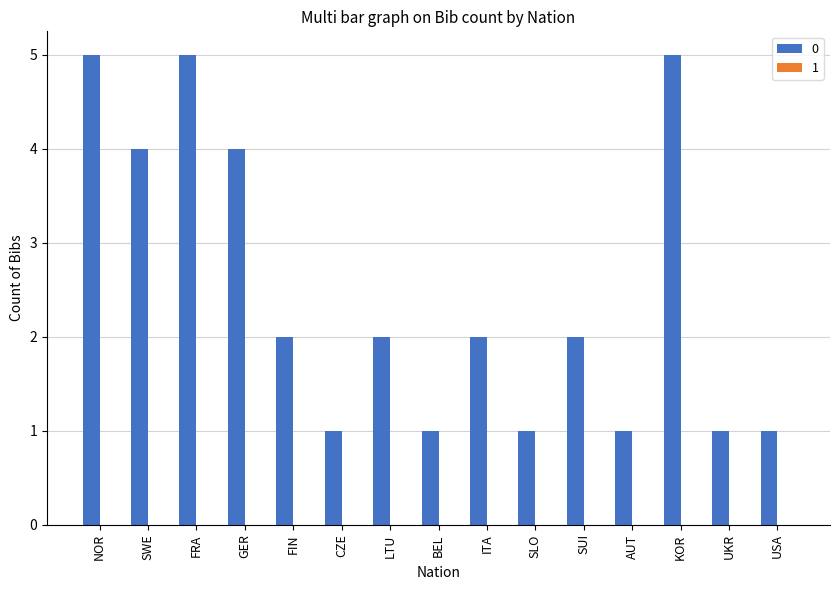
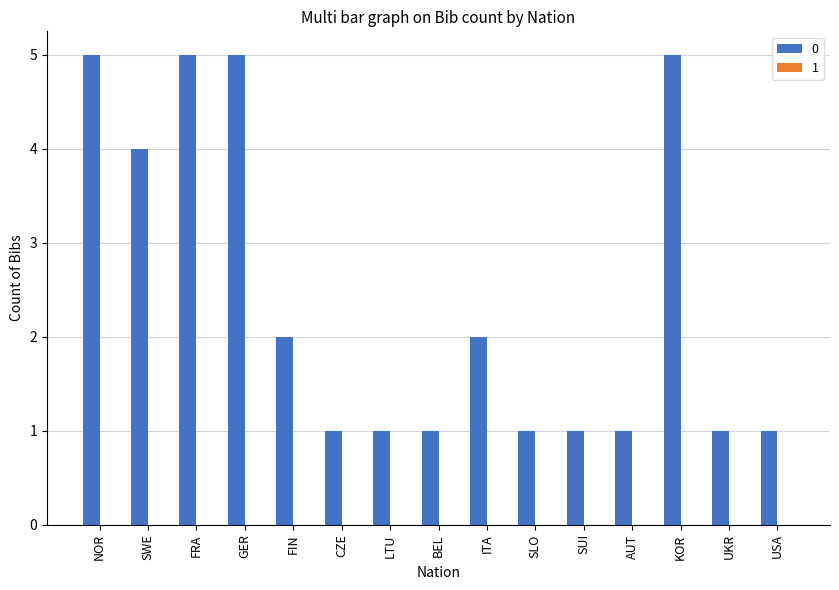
0, GER: 4 -> 5
0, LTU: 2 -> 1
0, SUI: 2 -> 1
